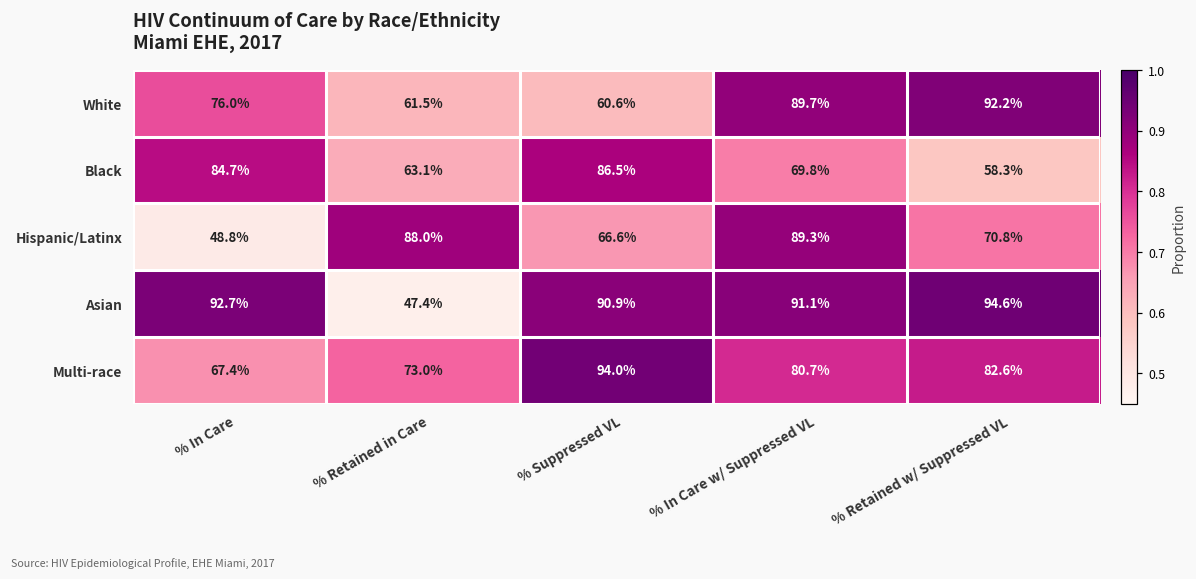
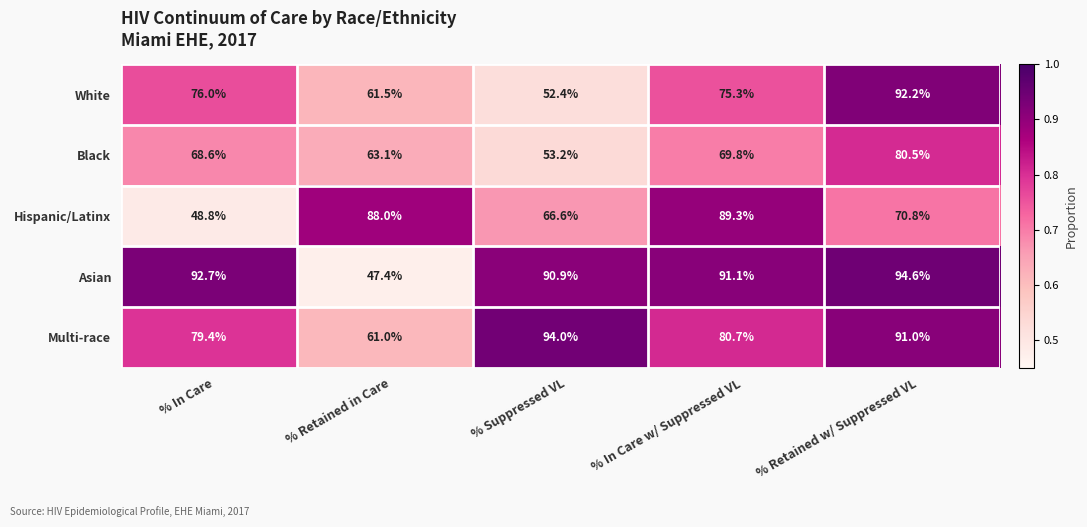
White, % Suppressed VL: 60.6% -> 52.4%
White, % In Care w/ Suppressed VL: 89.7% -> 75.3%
Black, % In Care: 84.7% -> 68.6%
Black, % Suppressed VL: 86.5% -> 53.2%
Black, % Retained w/ Suppressed VL: 58.3% -> 80.5%
Multi-race, % In Care: 67.4% -> 79.4%
Multi-race, % Retained in Care: 73.0% -> 61.0%
Multi-race, % Retained w/ Suppressed VL: 82.6% -> 91.0%
